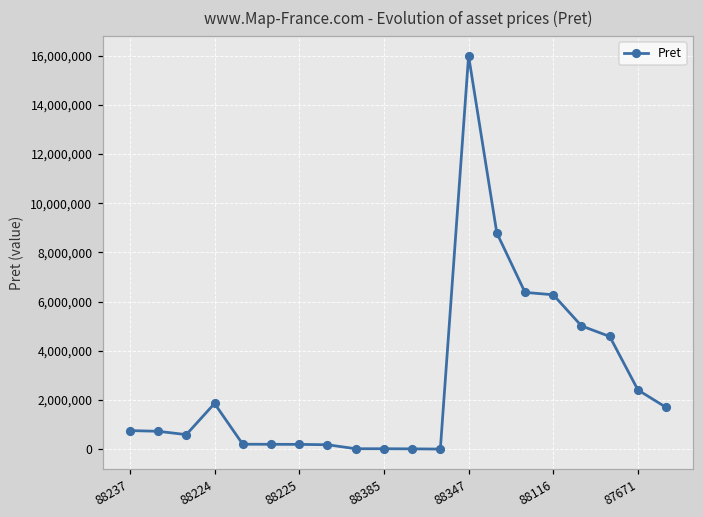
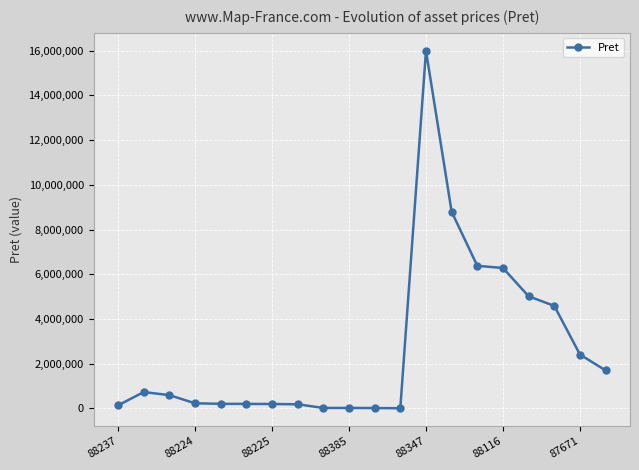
88237: 800,000 -> 100,000
88224: 1,900,000 -> 200,000
